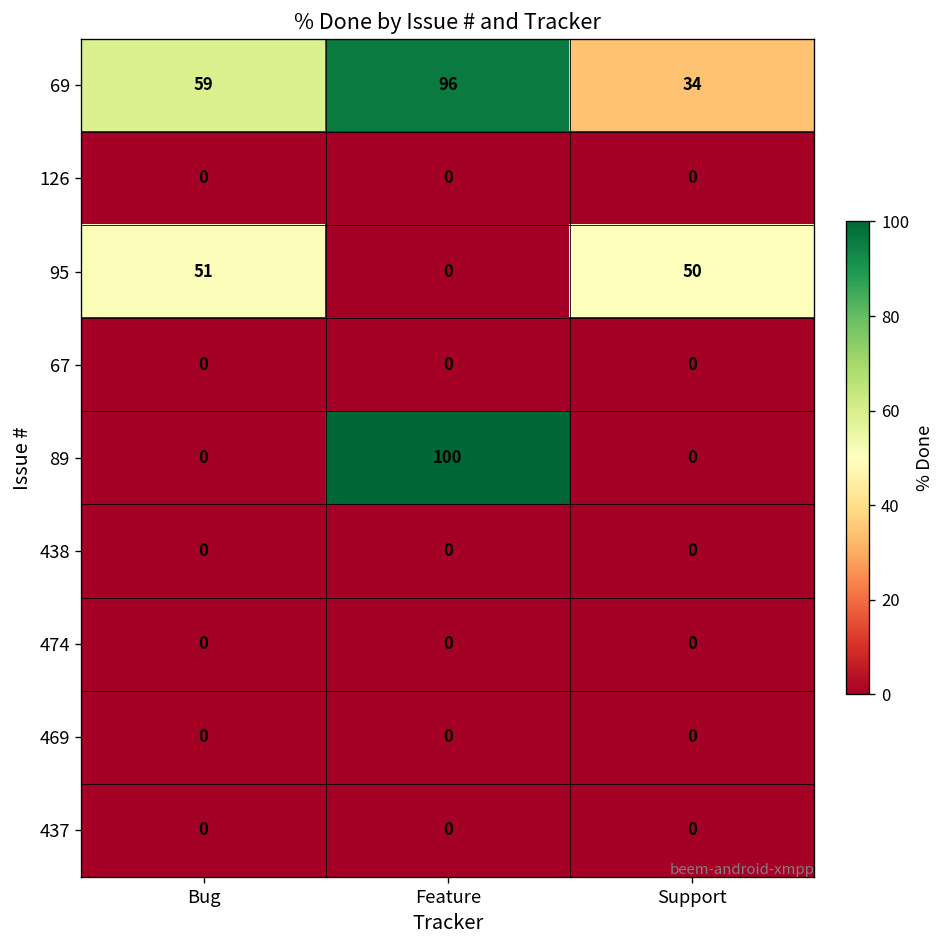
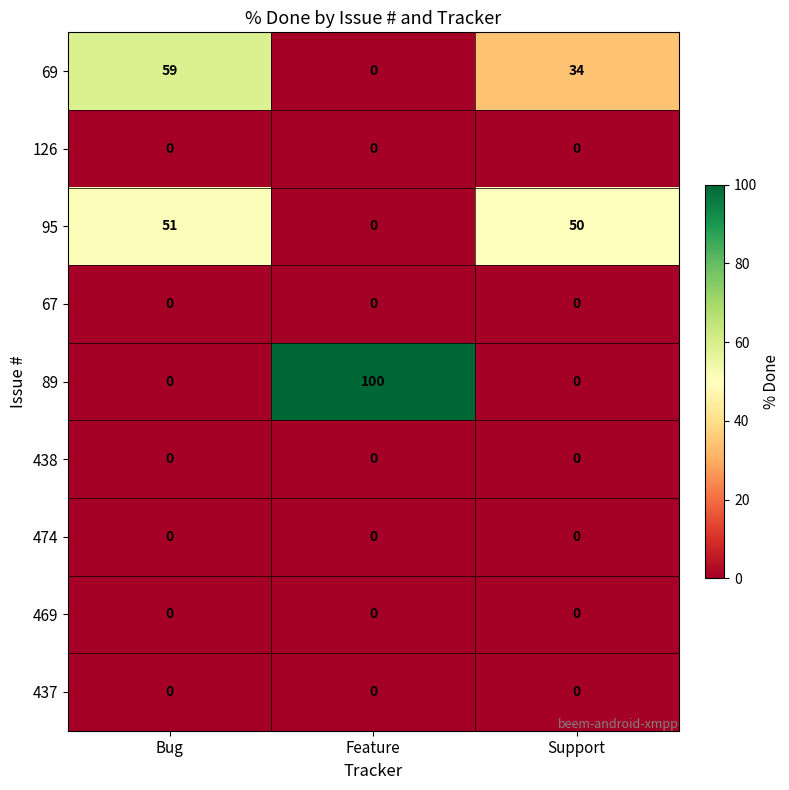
69, Feature: 96 -> 0
